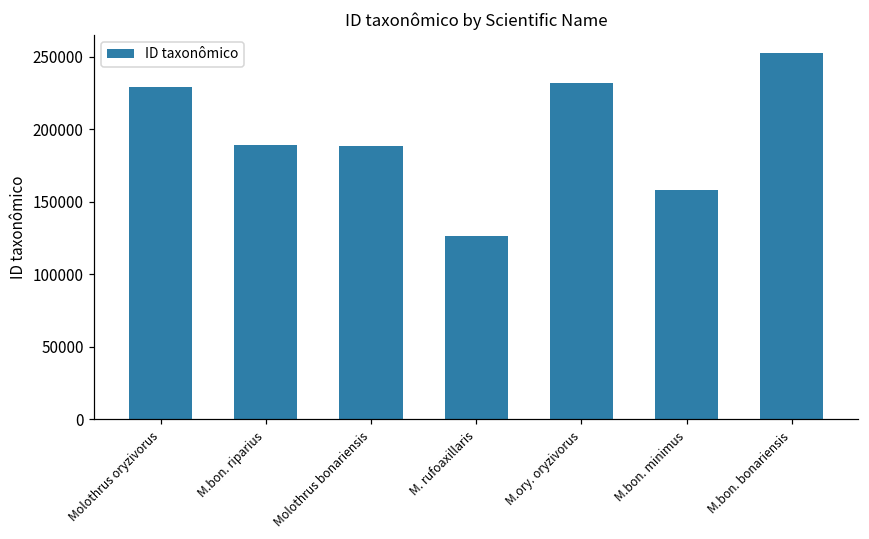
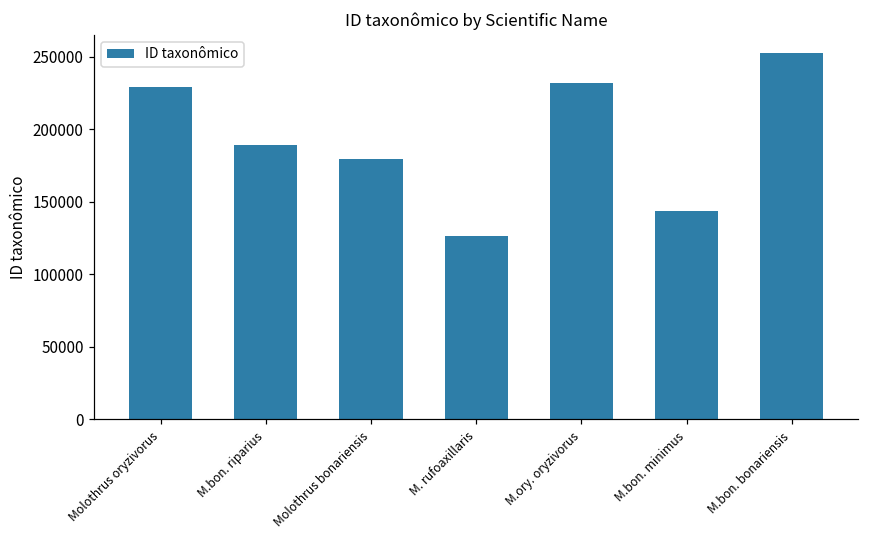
Molothrus bonariensis: 188000 -> 180000
M.bon. minimus: 158000 -> 144000
